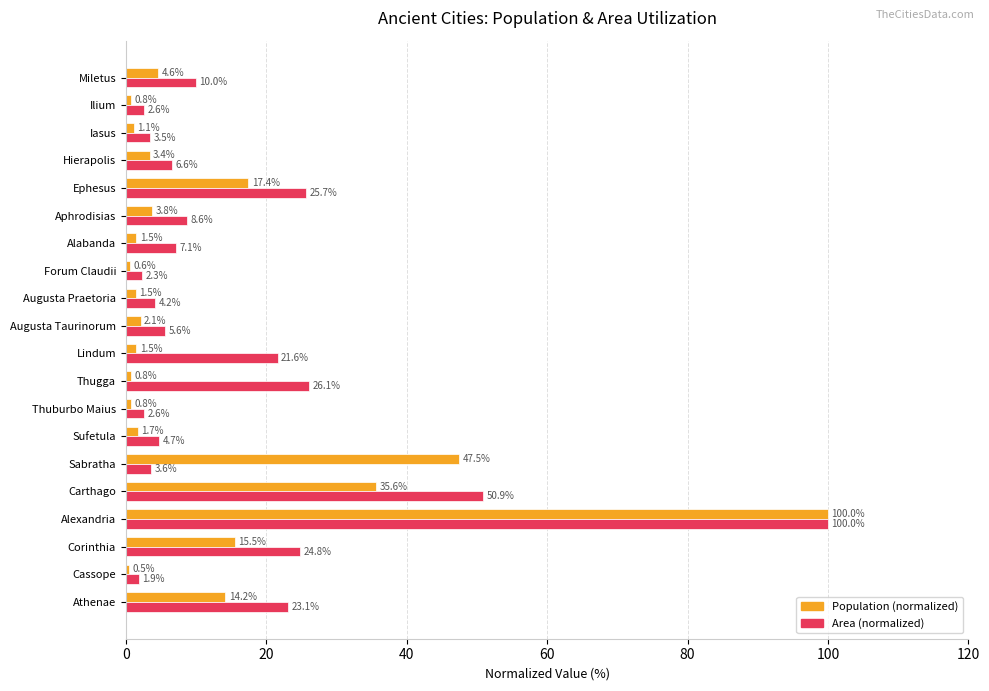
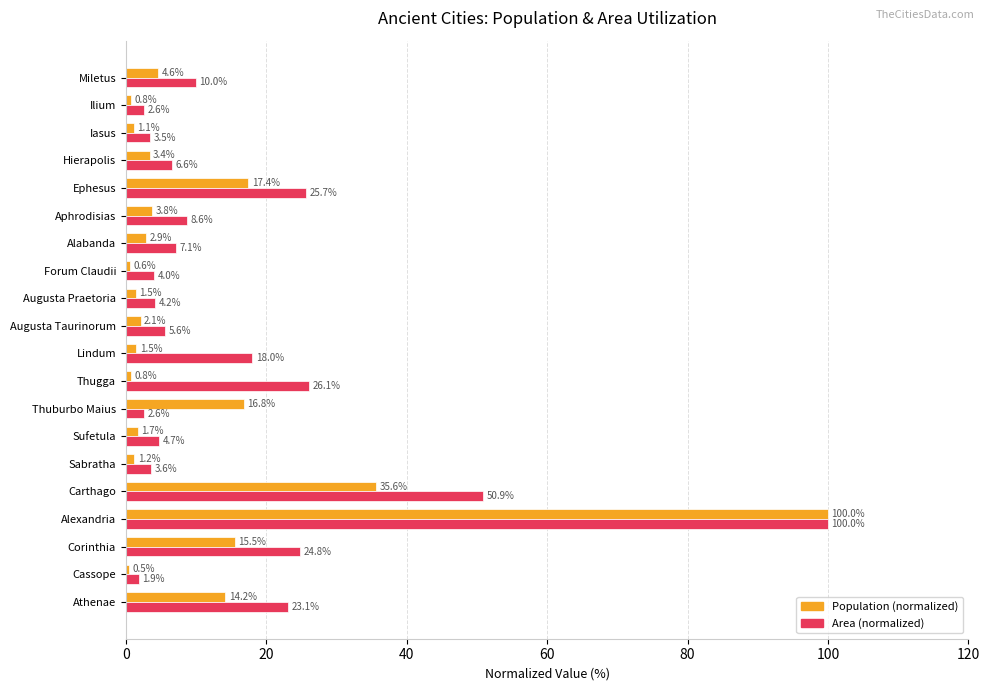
Population (normalized), Alabanda: 1.5% -> 2.9%
Area (normalized), Forum Claudii: 2.3% -> 4.0%
Area (normalized), Lindum: 21.6% -> 18.0%
Population (normalized), Thuburbo Maius: 0.8% -> 16.8%
Population (normalized), Sabratha: 47.5% -> 1.2%
